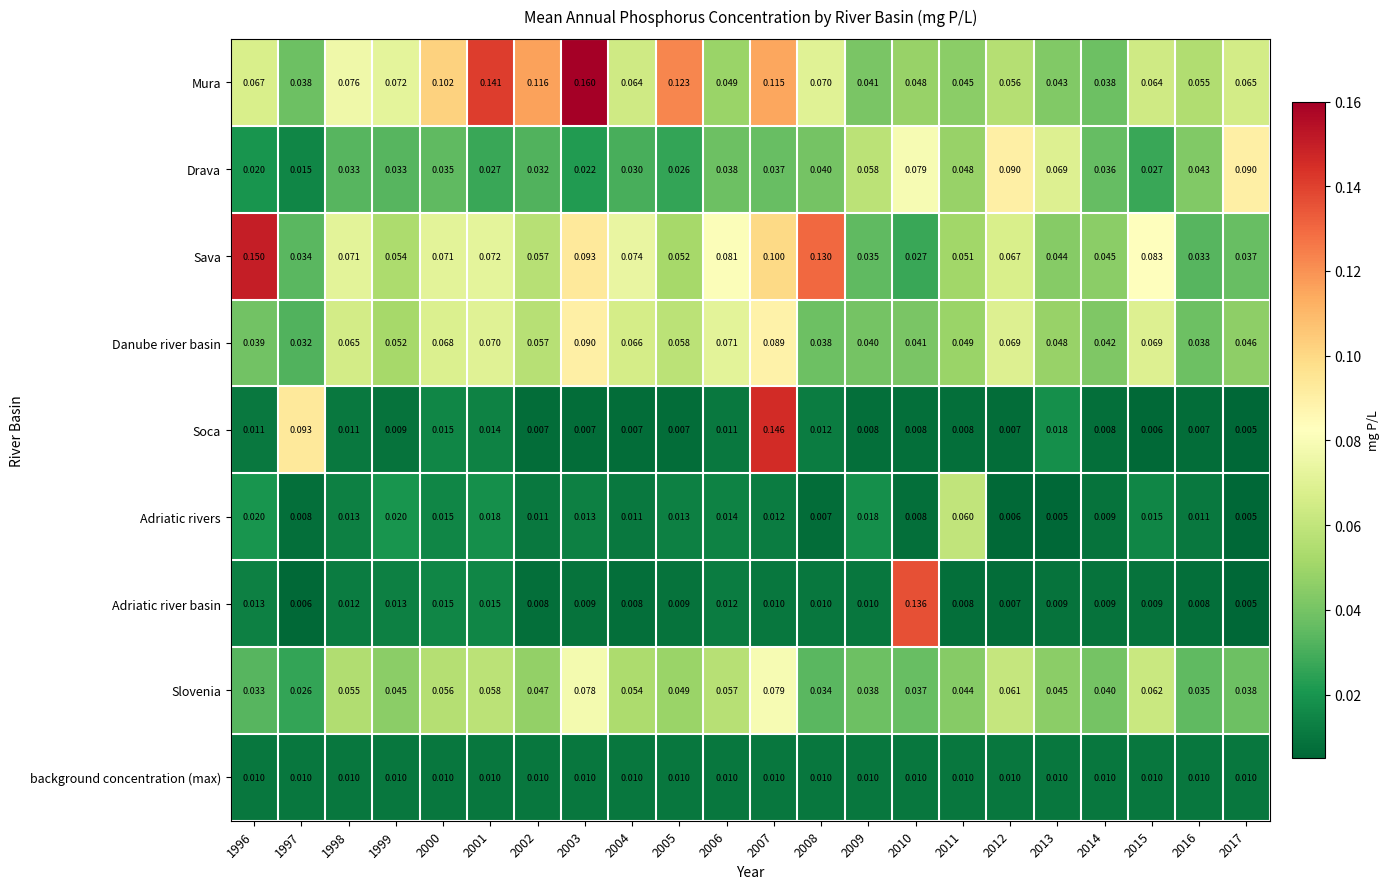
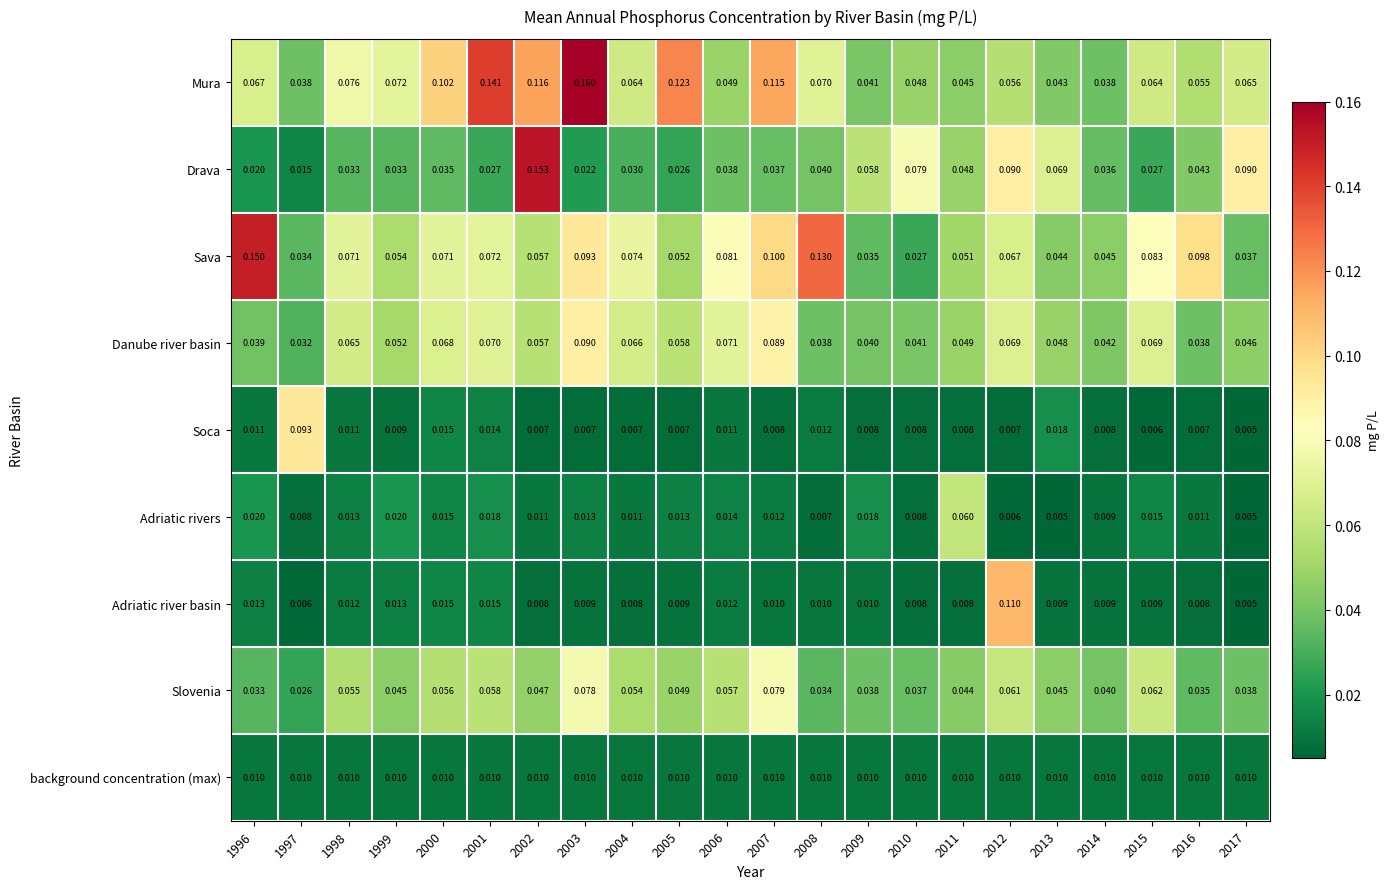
Drava, 2002: 0.032 -> 0.153
Sava, 2016: 0.033 -> 0.098
Soca, 2007: 0.146 -> 0.008
Adriatic river basin, 2010: 0.136 -> 0.008
Adriatic river basin, 2012: 0.007 -> 0.110
